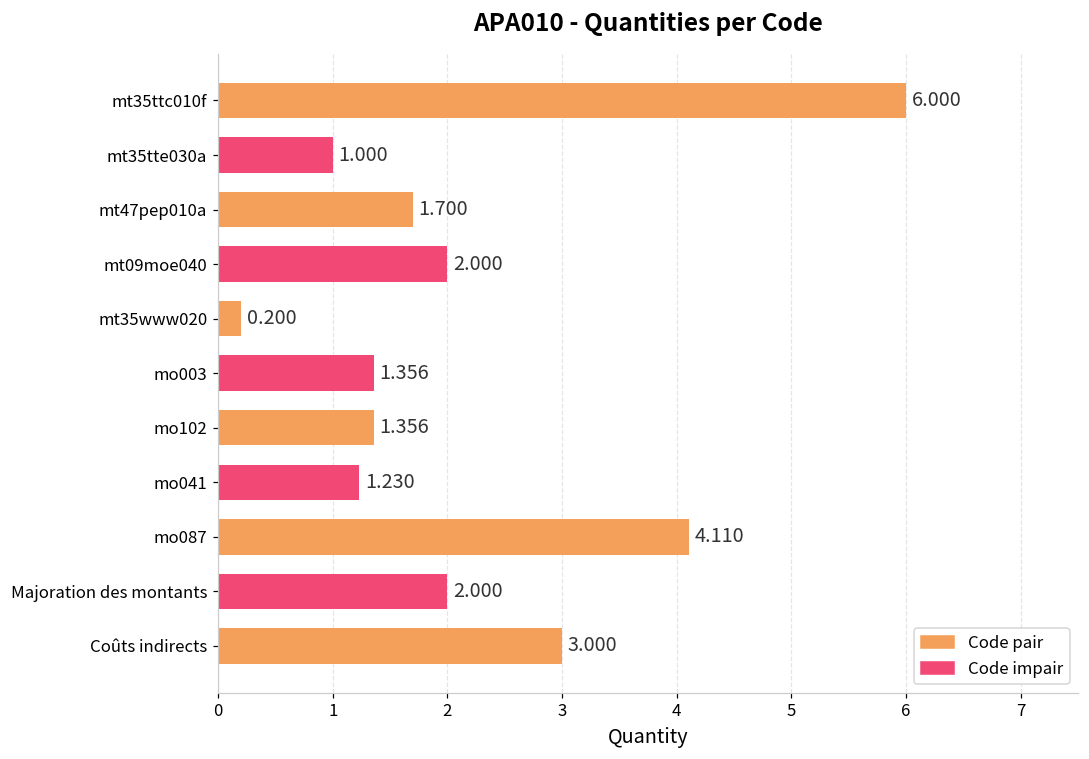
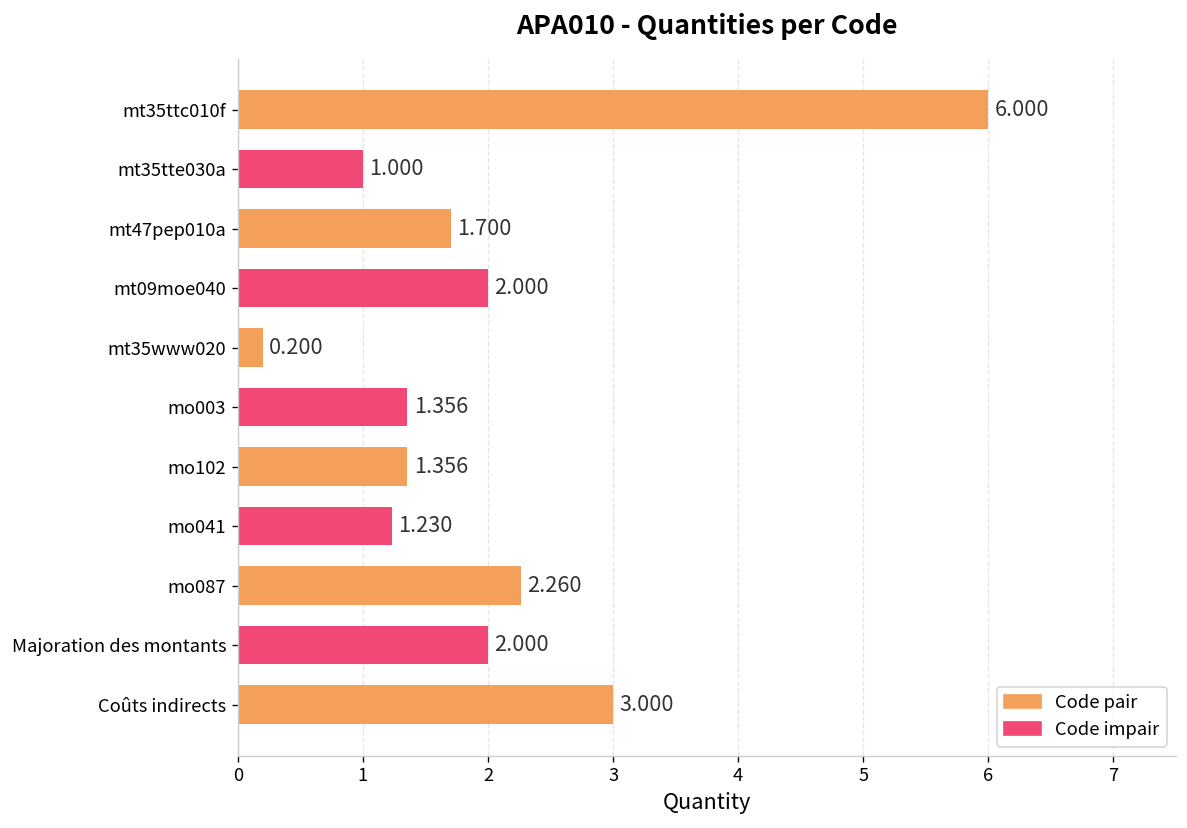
mo087: 4.110 -> 2.260
